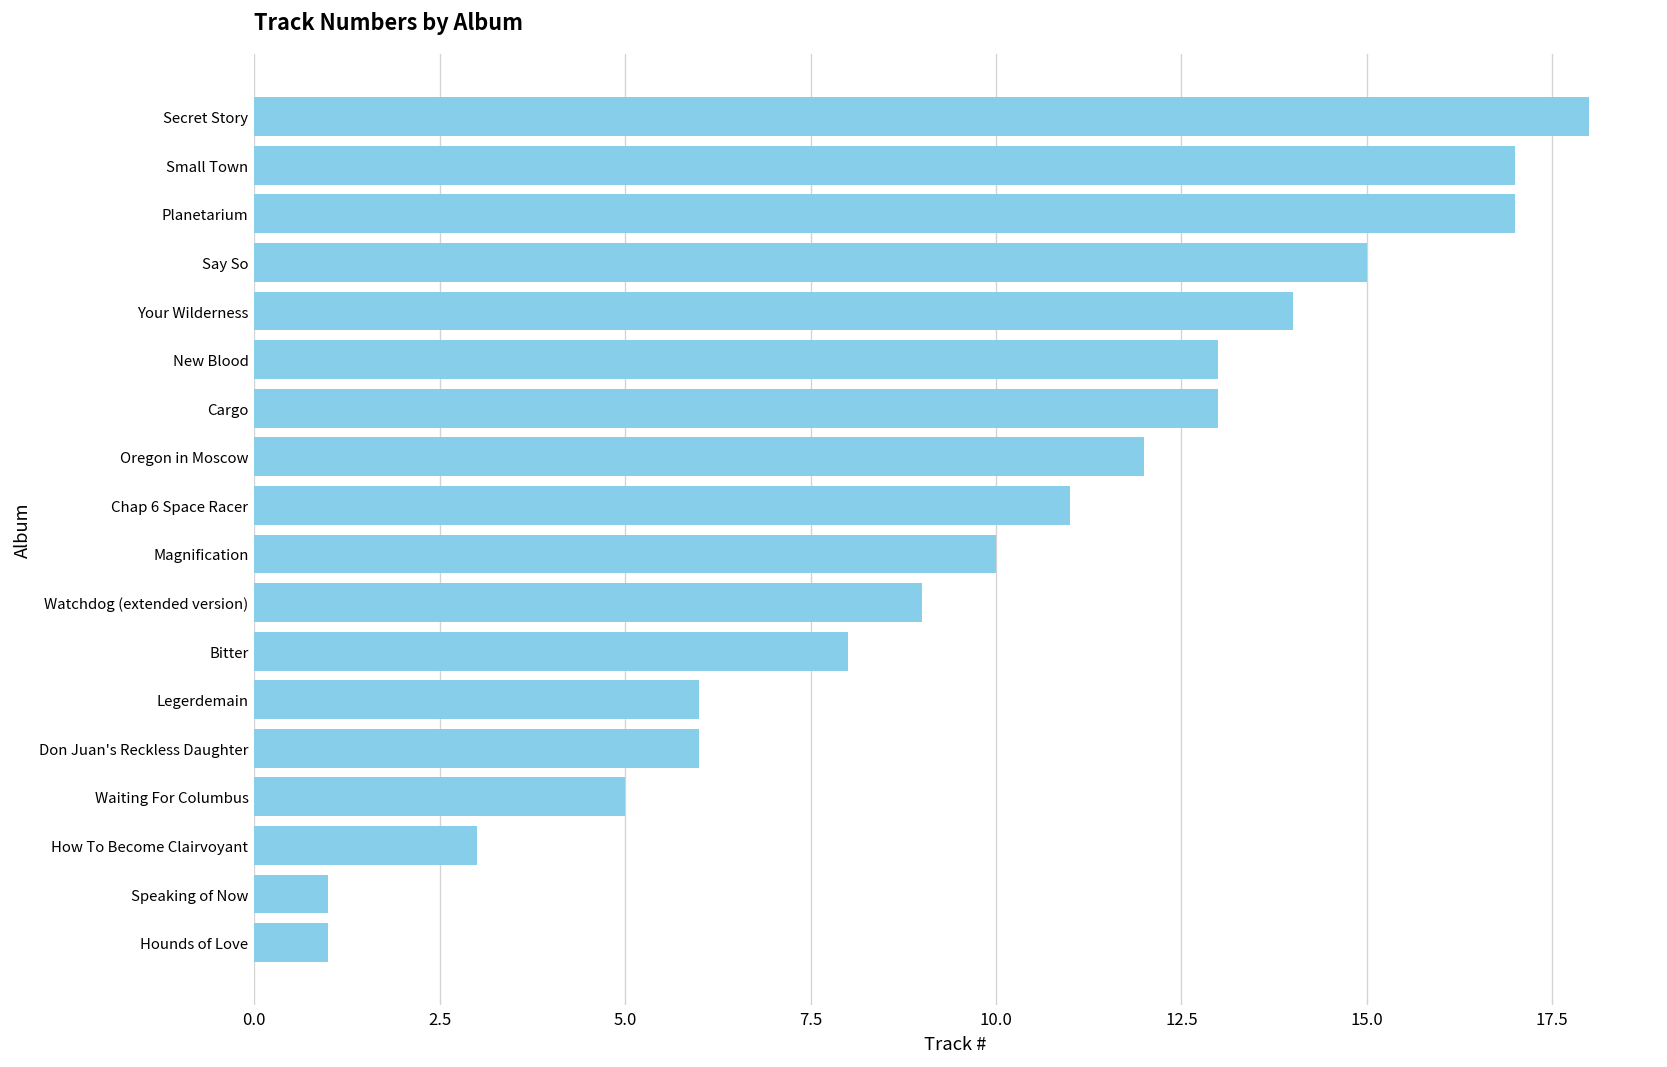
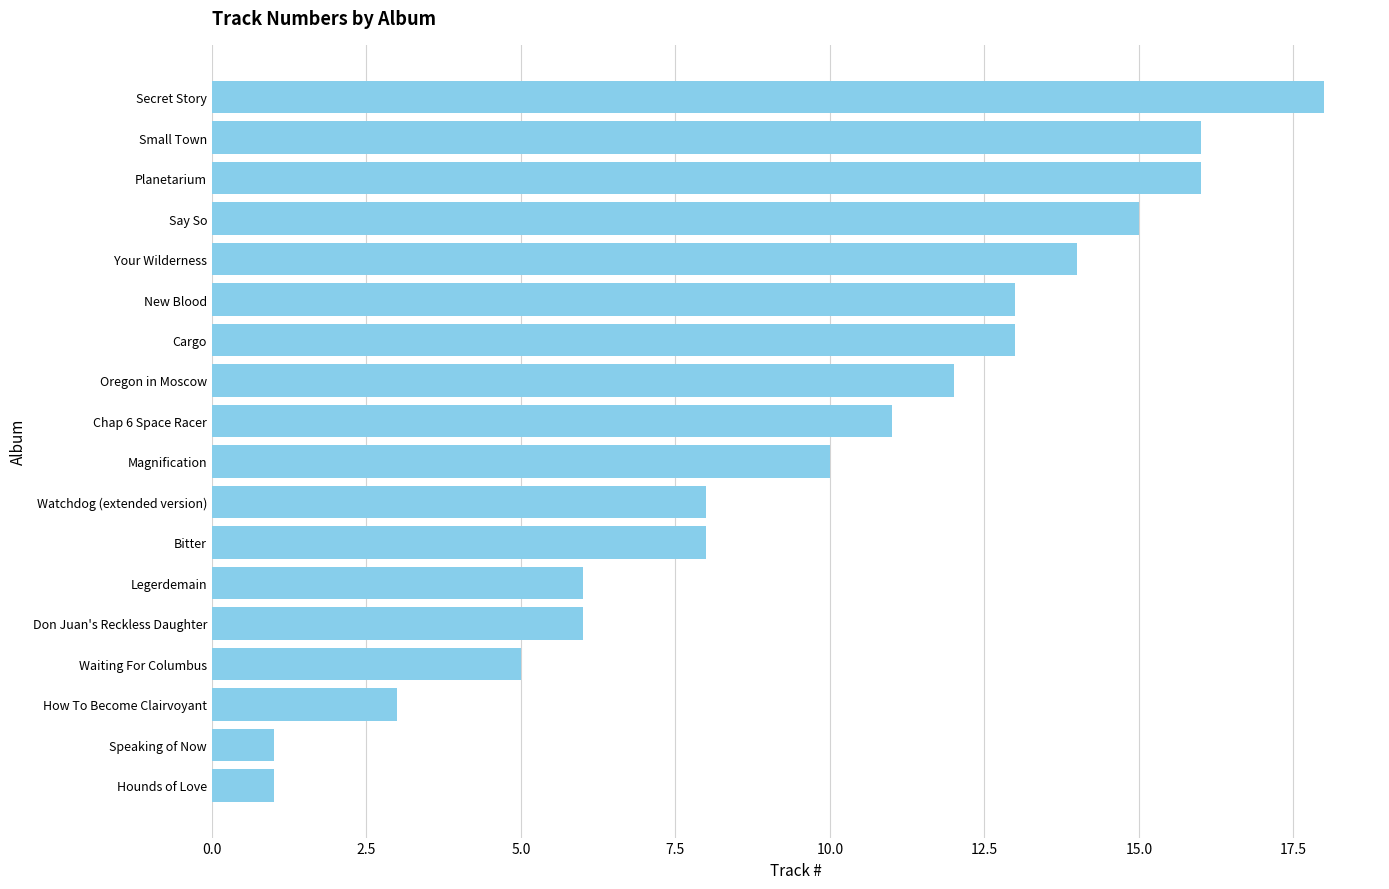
Small Town: 17 -> 16
Planetarium: 17 -> 16
Watchdog (extended version): 9 -> 8
